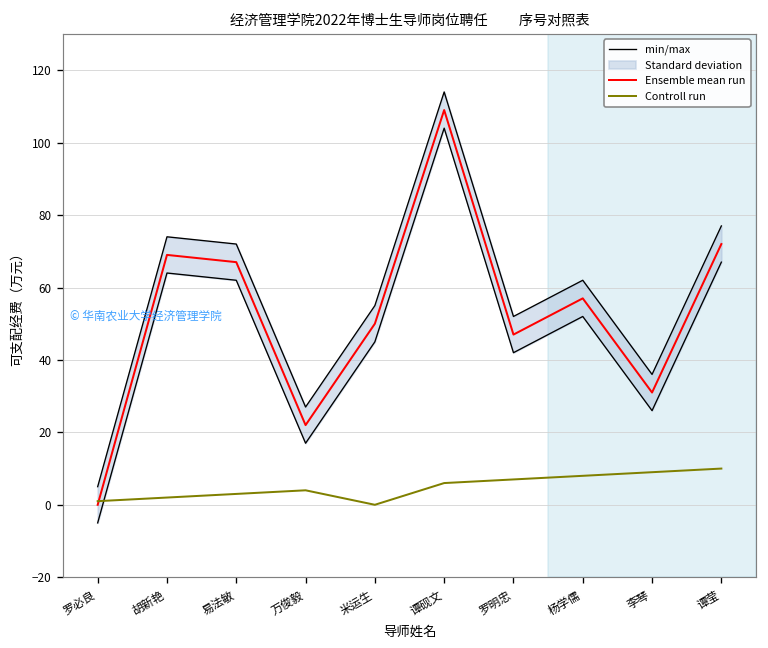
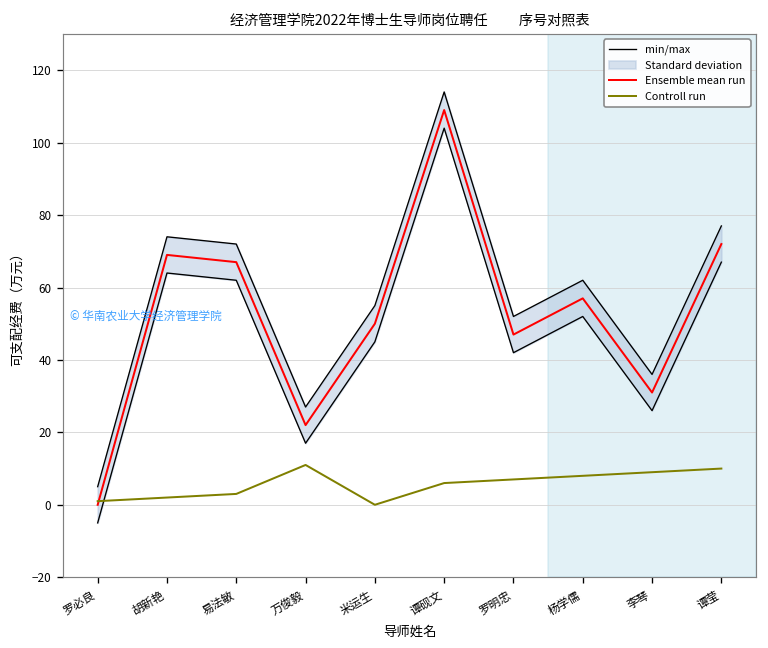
Controll run, 万俊毅: 4 -> 11
